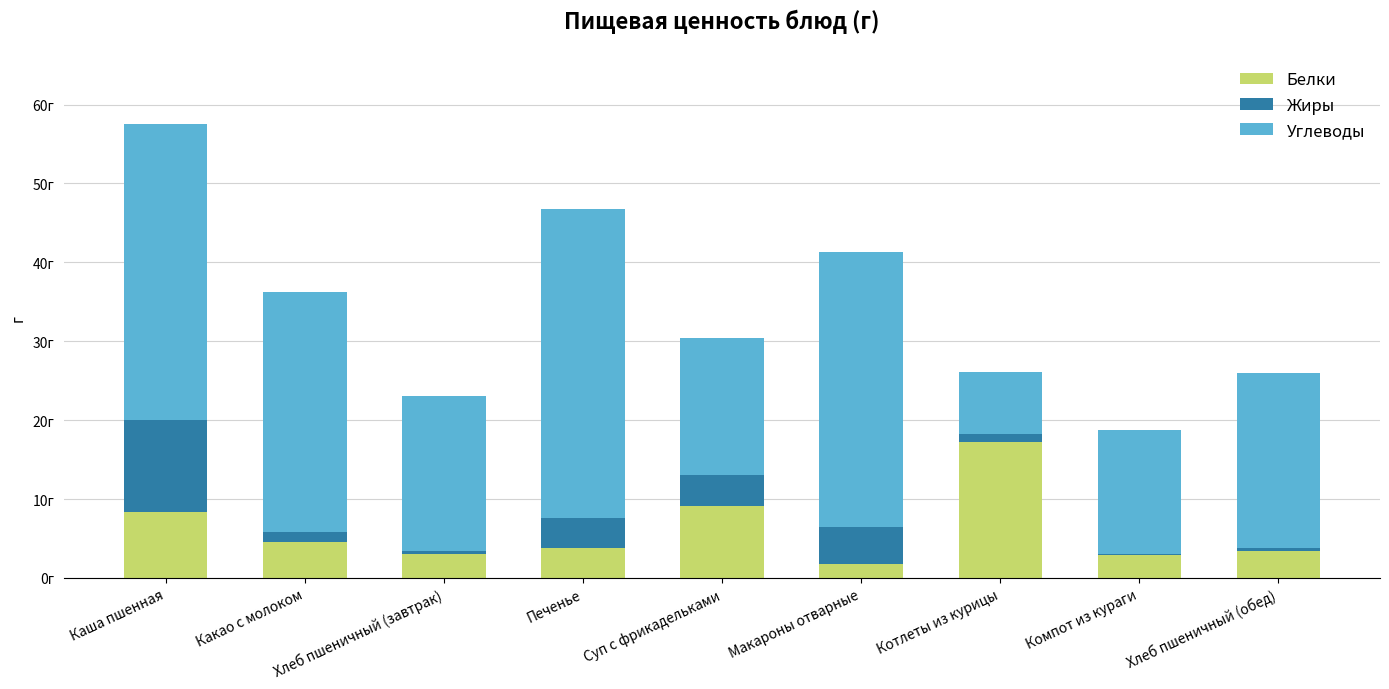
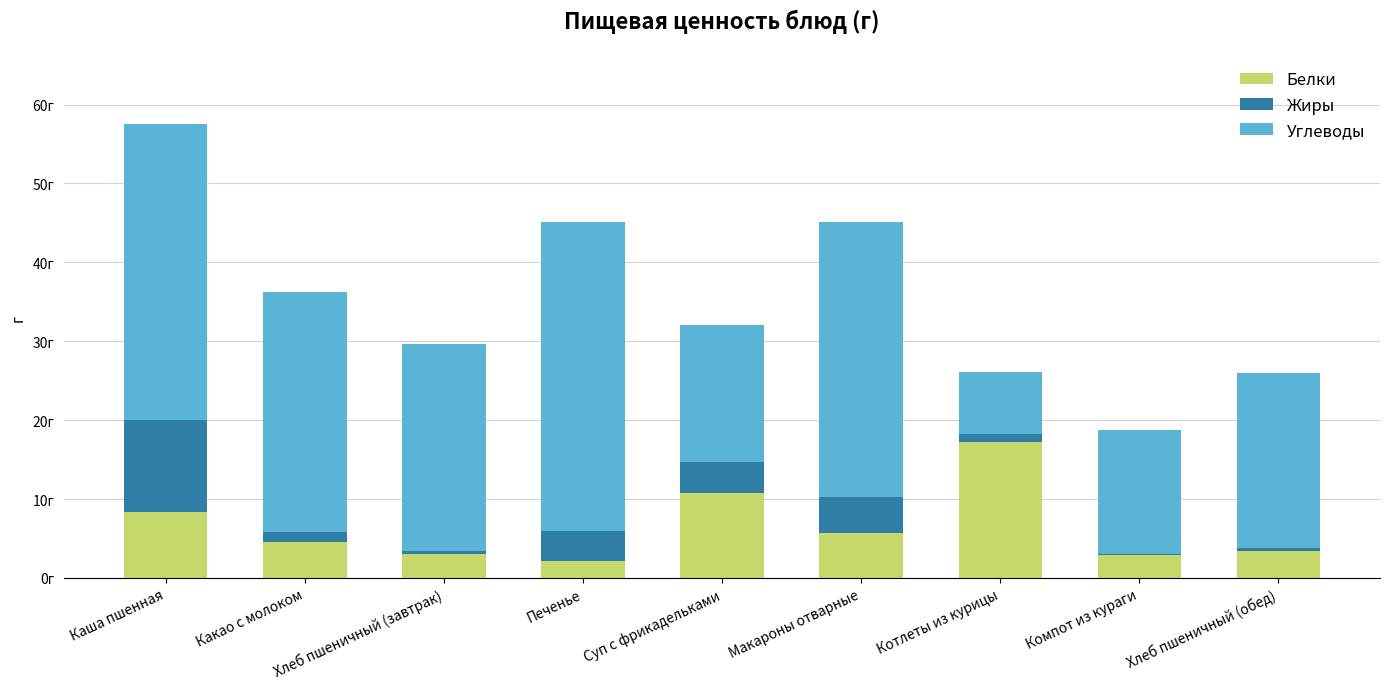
Углеводы, Хлеб пшеничный (завтрак): 20г -> 26г
Белки, Печенье: 4г -> 2г
Белки, Суп с фрикадельками: 9г -> 11г
Белки, Макароны отварные: 2г -> 6г
